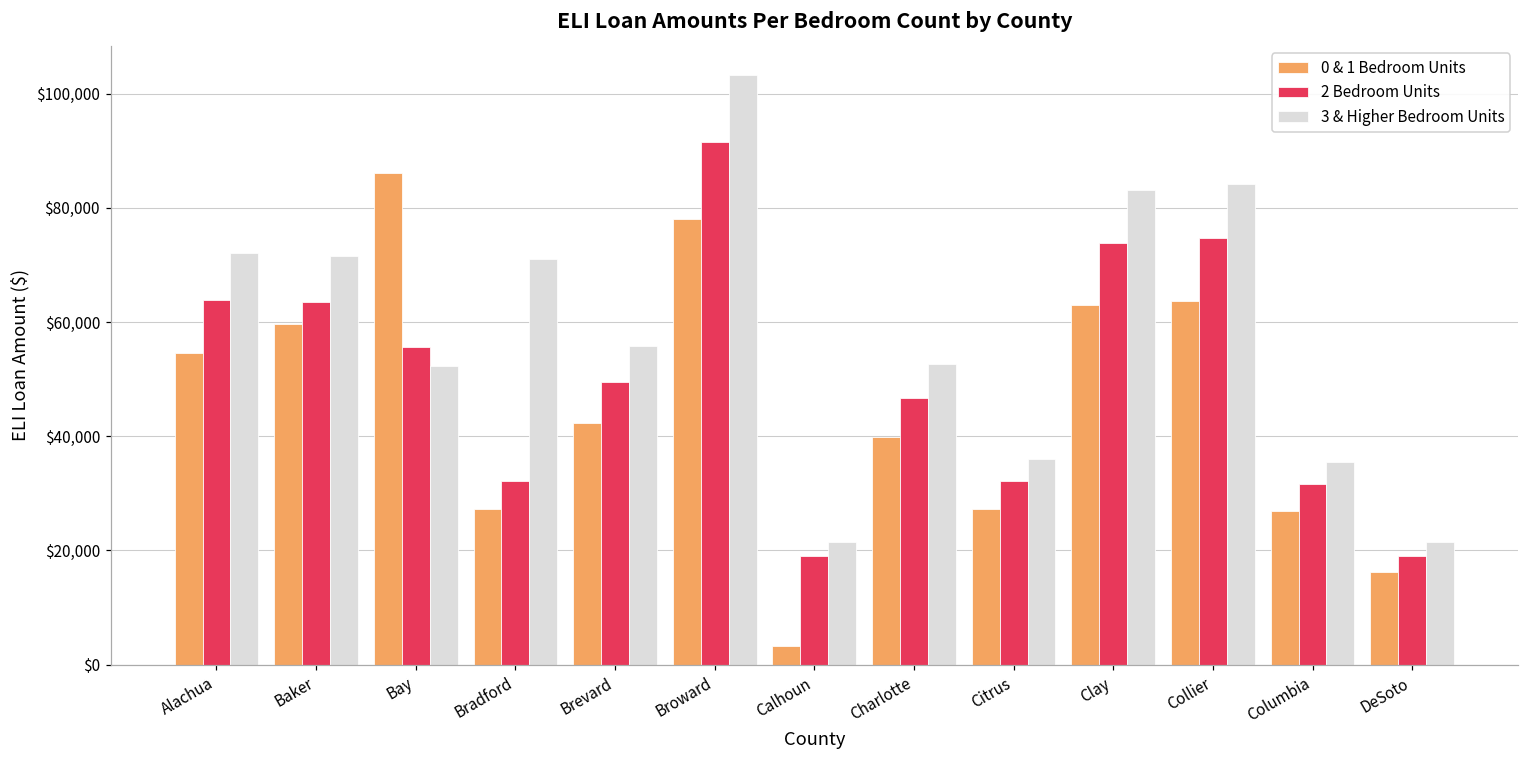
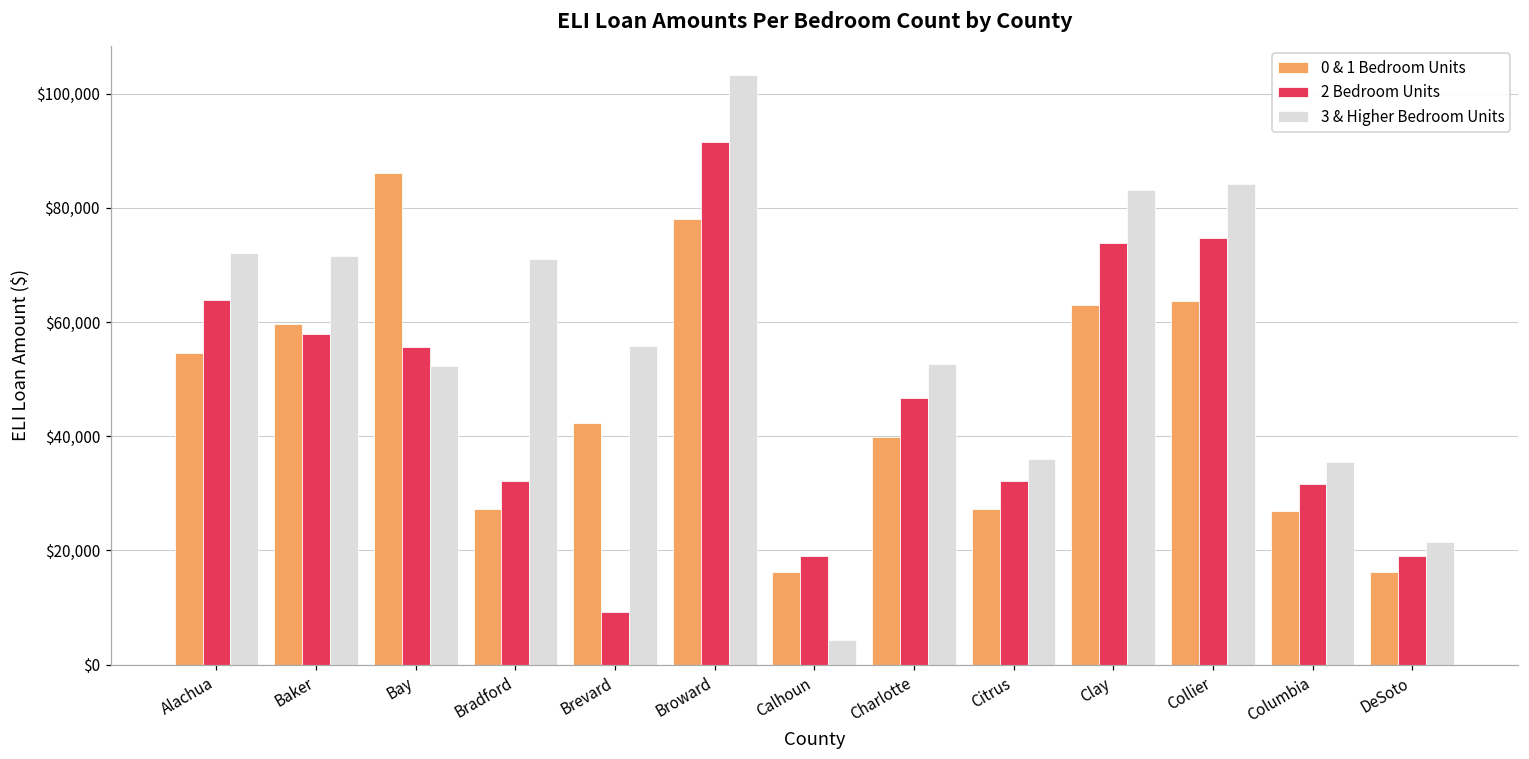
2 Bedroom Units, Baker: $64,000 -> $58,000
2 Bedroom Units, Brevard: $50,000 -> $9,000
0 & 1 Bedroom Units, Calhoun: $3,000 -> $16,000
3 & Higher Bedroom Units, Calhoun: $22,000 -> $4,000
